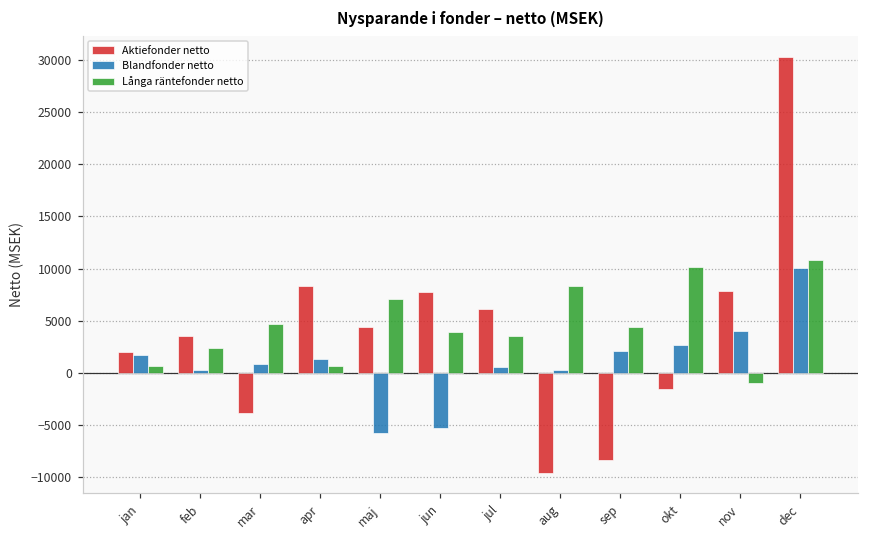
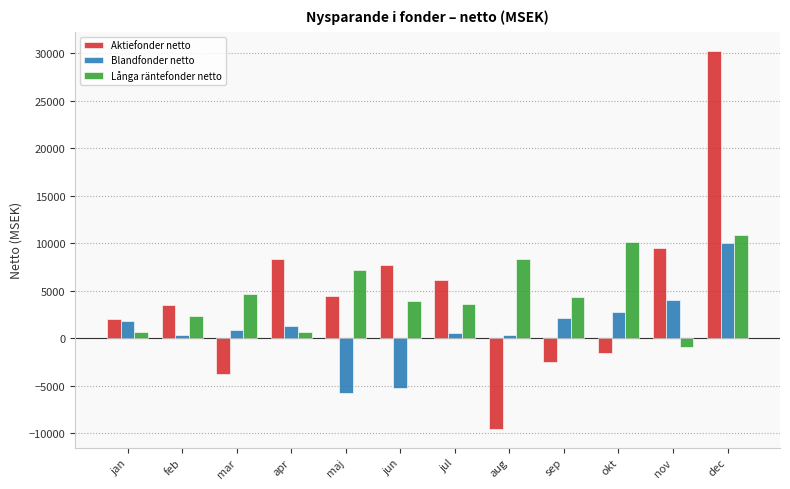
Aktiefonder netto, sep: -8000 -> -2000
Aktiefonder netto, nov: 8000 -> 9000
